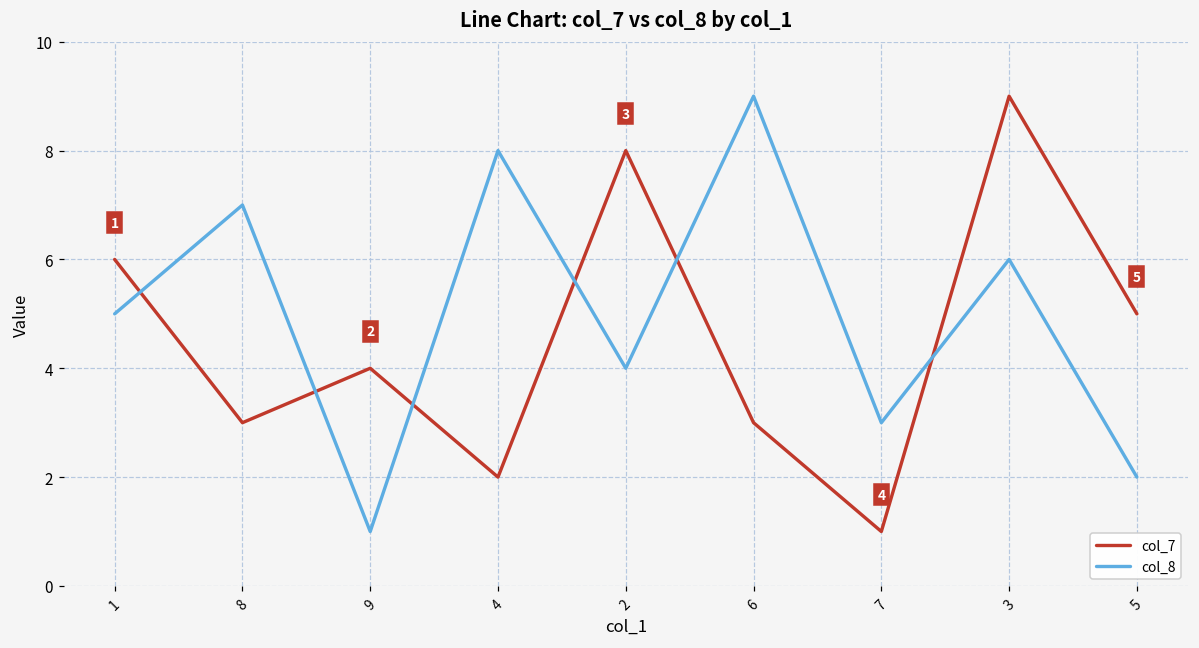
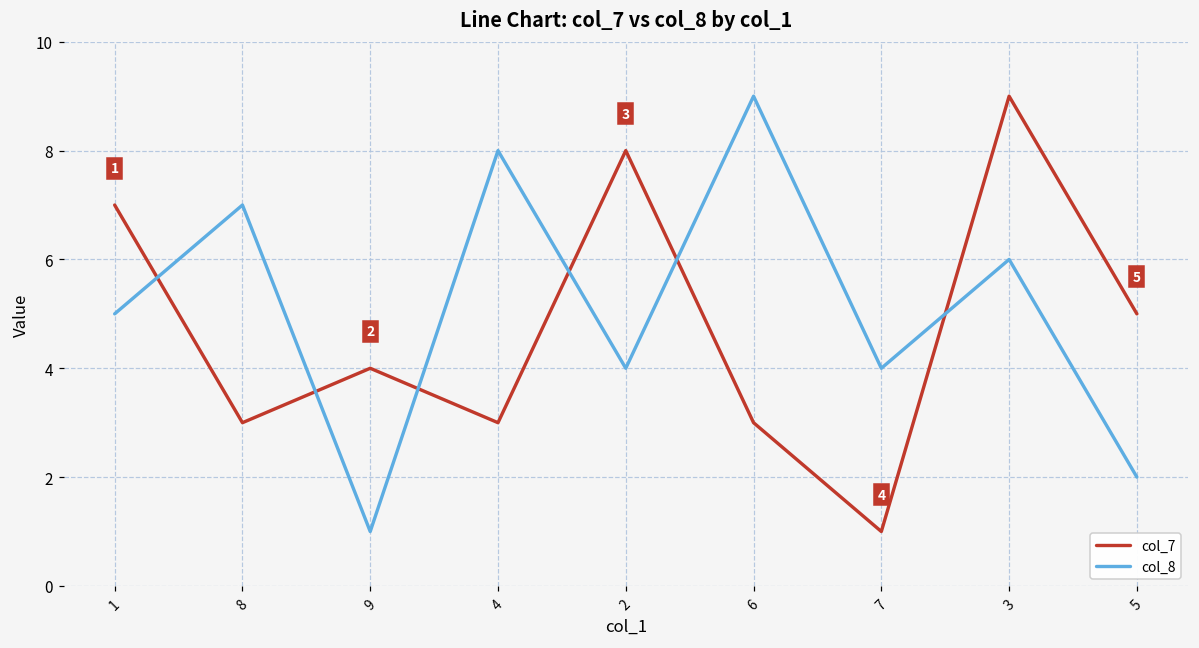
col_7, 1: 6 -> 7
col_7, 4: 2 -> 3
col_8, 7: 3 -> 4
